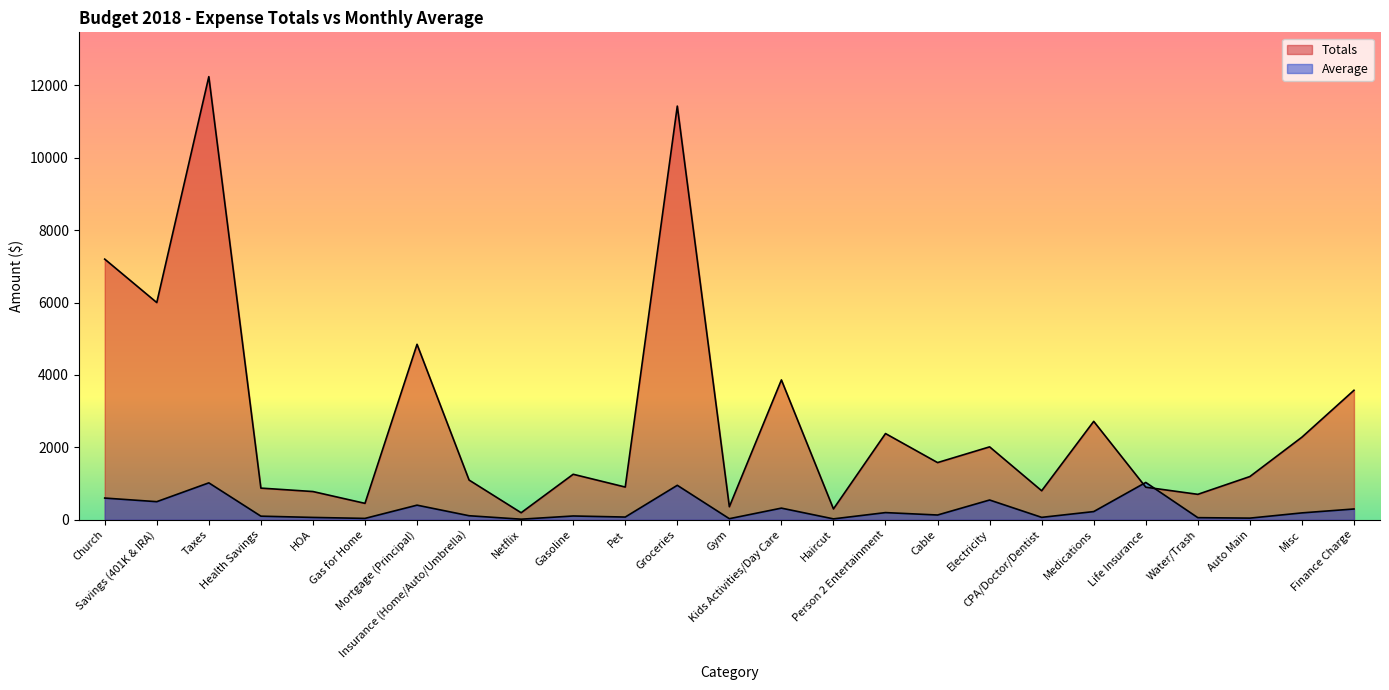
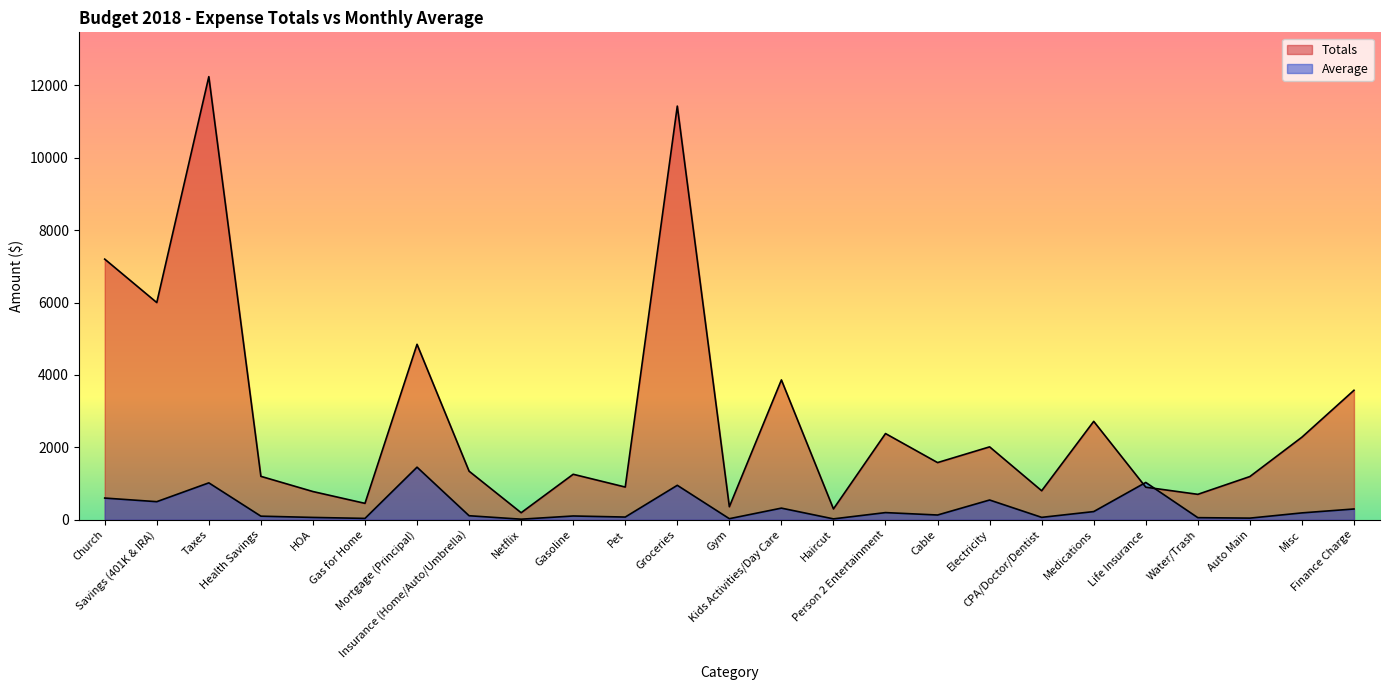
Totals, Health Savings: 900 -> 1200
Average, Mortgage (Principal): 400 -> 1500
Totals, Insurance (Home/Auto/Umbrella): 1100 -> 1300
